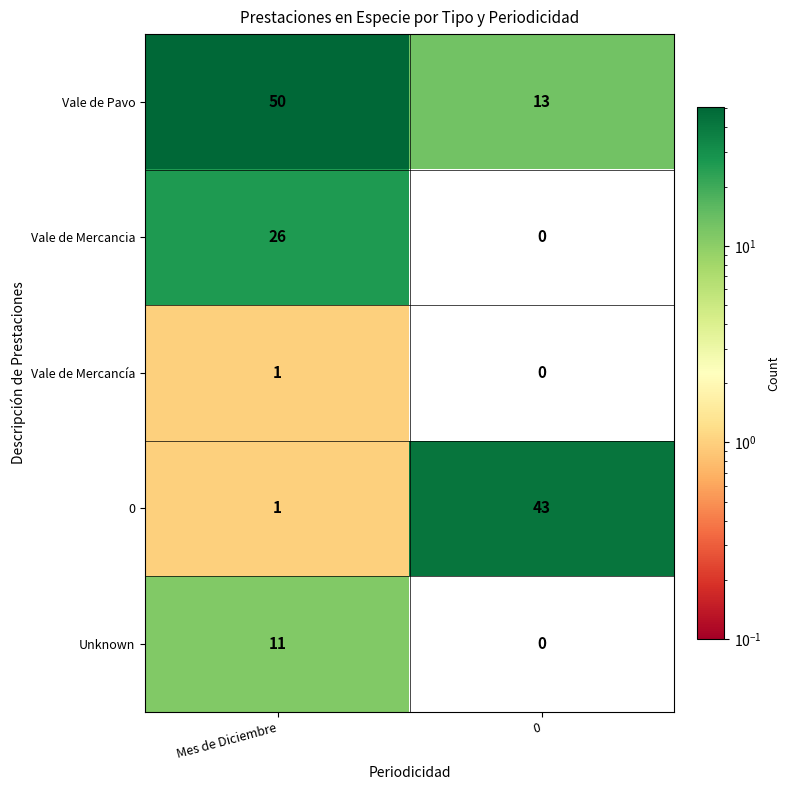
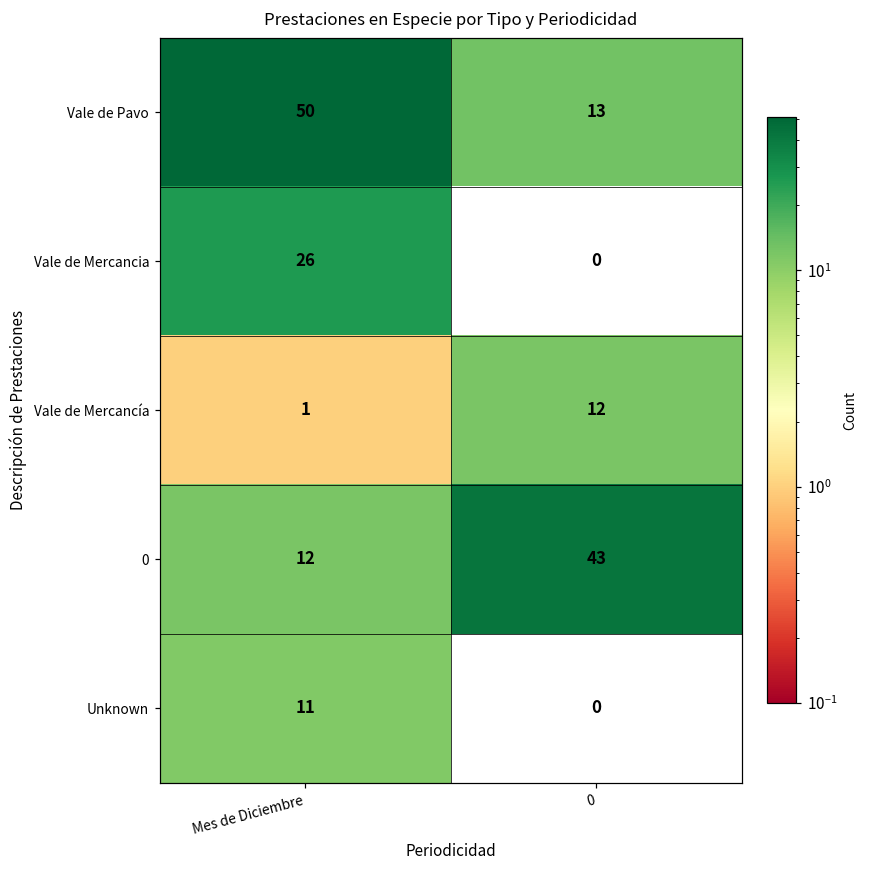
Vale de Mercancía, 0: 0 -> 12
0, Mes de Diciembre: 1 -> 12
